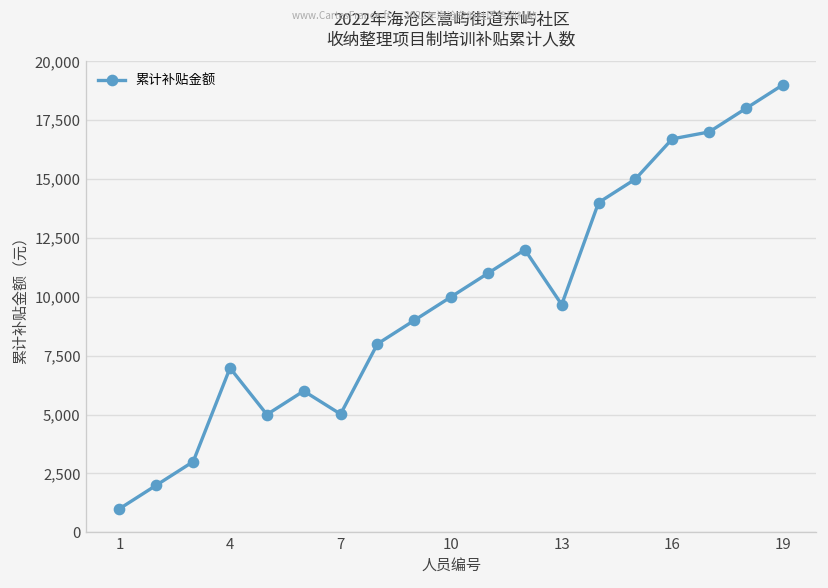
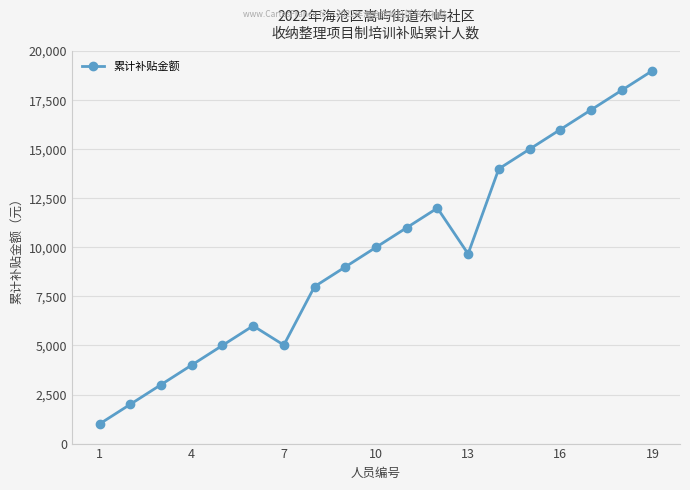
4: 7,000 -> 4,000
16: 16,700 -> 16,000
